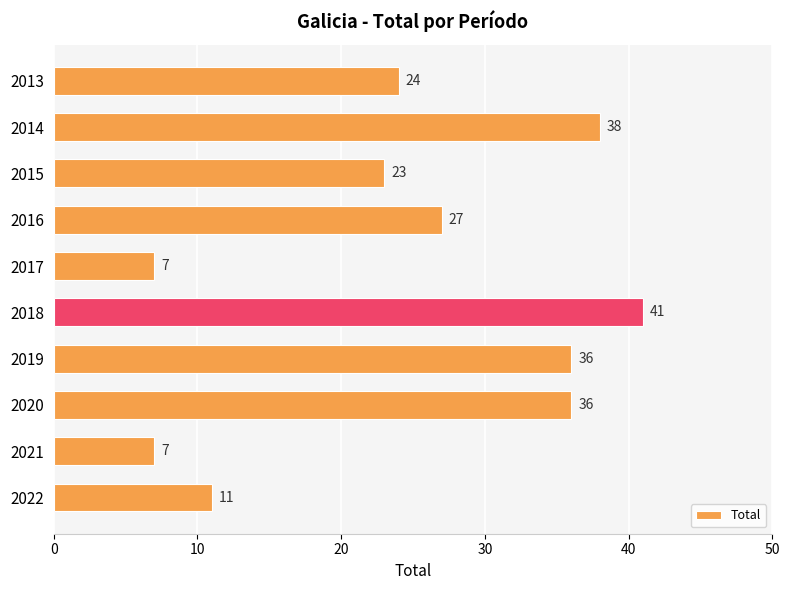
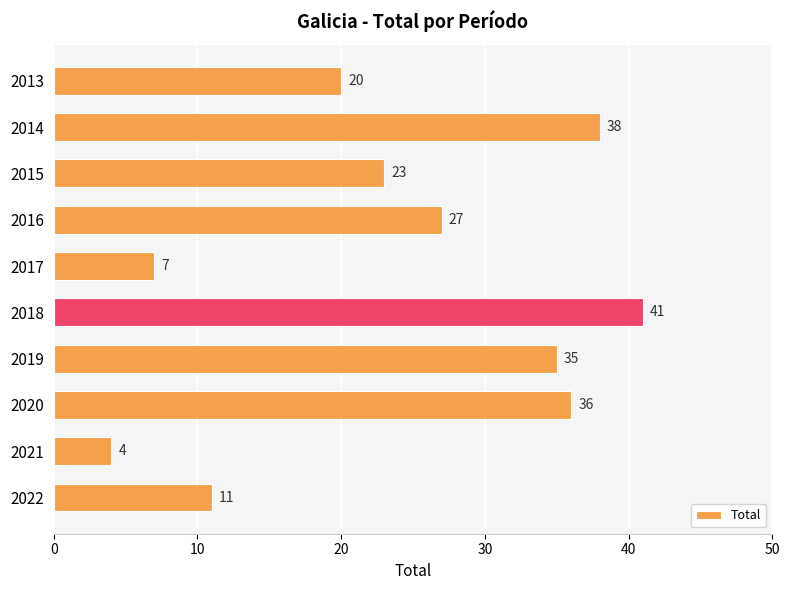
2013: 24 -> 20
2019: 36 -> 35
2021: 7 -> 4
